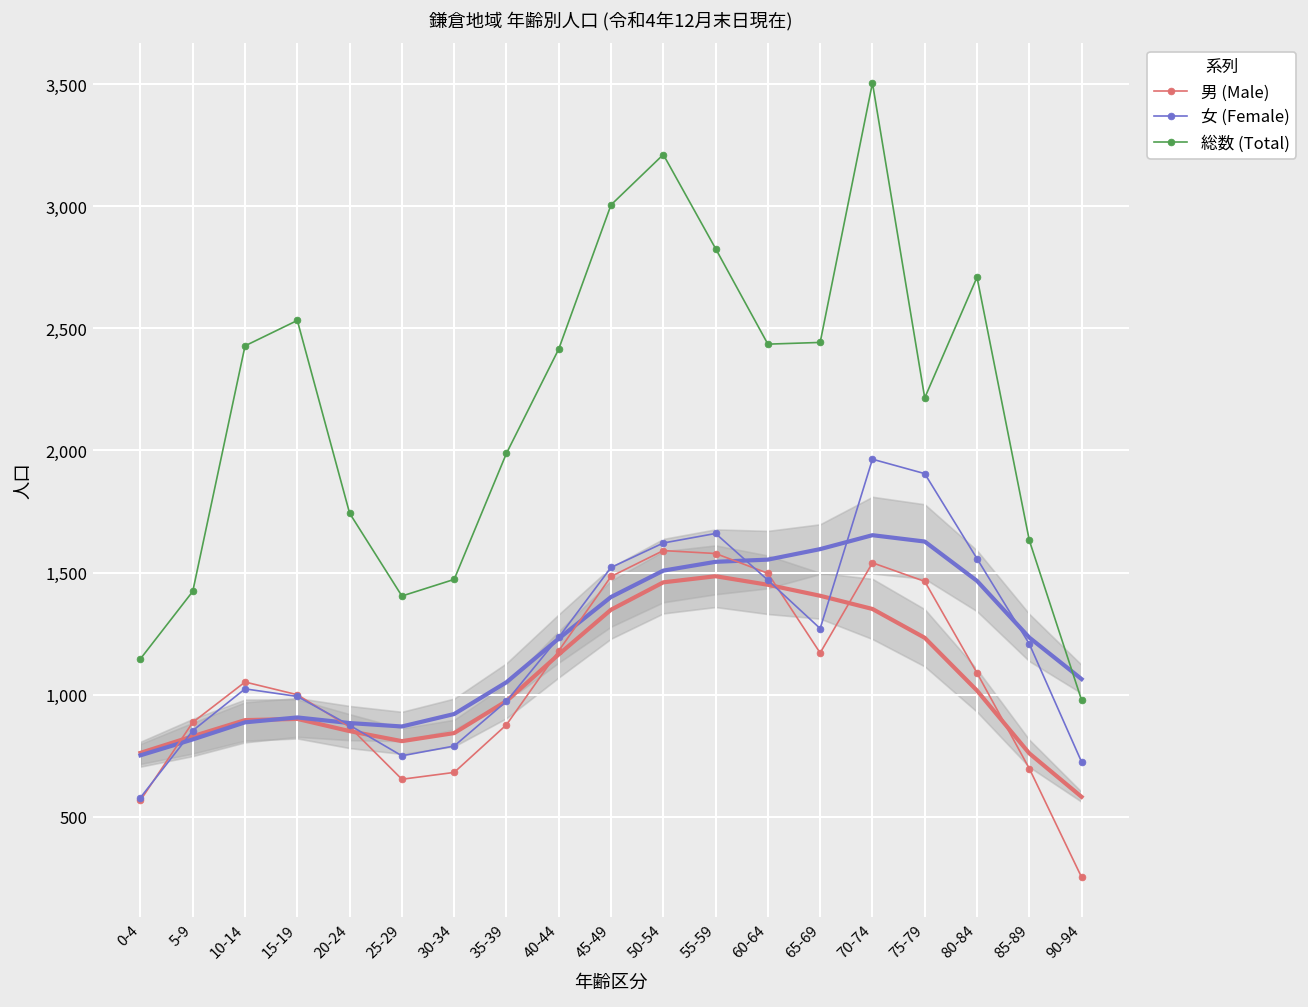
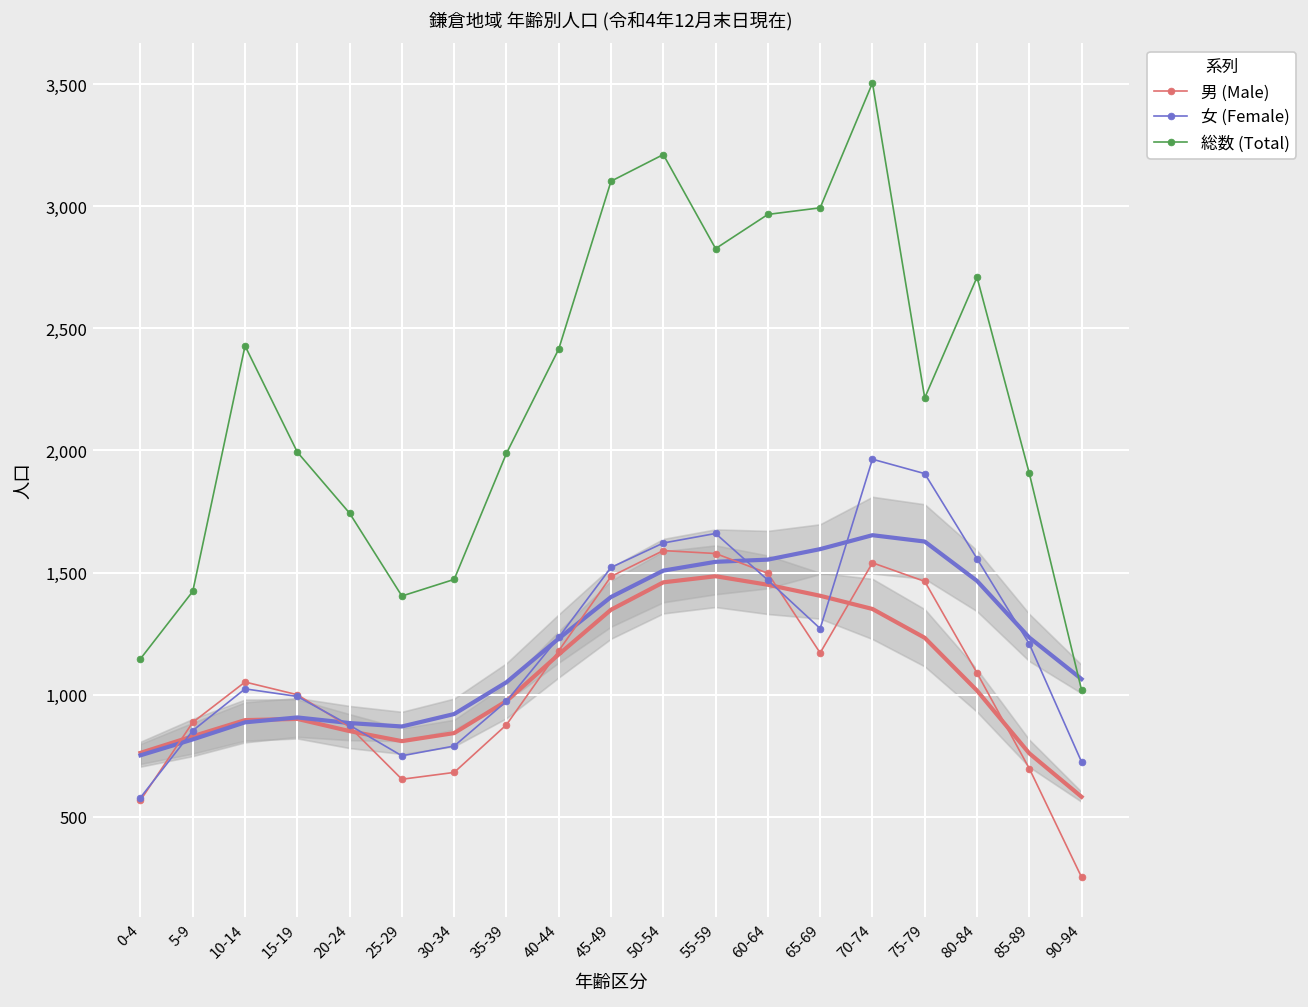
総数 (Total), 15-19: 2,530 -> 1,990
総数 (Total), 45-49: 3,010 -> 3,100
総数 (Total), 60-64: 2,440 -> 2,970
総数 (Total), 65-69: 2,440 -> 2,990
総数 (Total), 85-89: 1,630 -> 1,910
総数 (Total), 90-94: 980 -> 1,020
